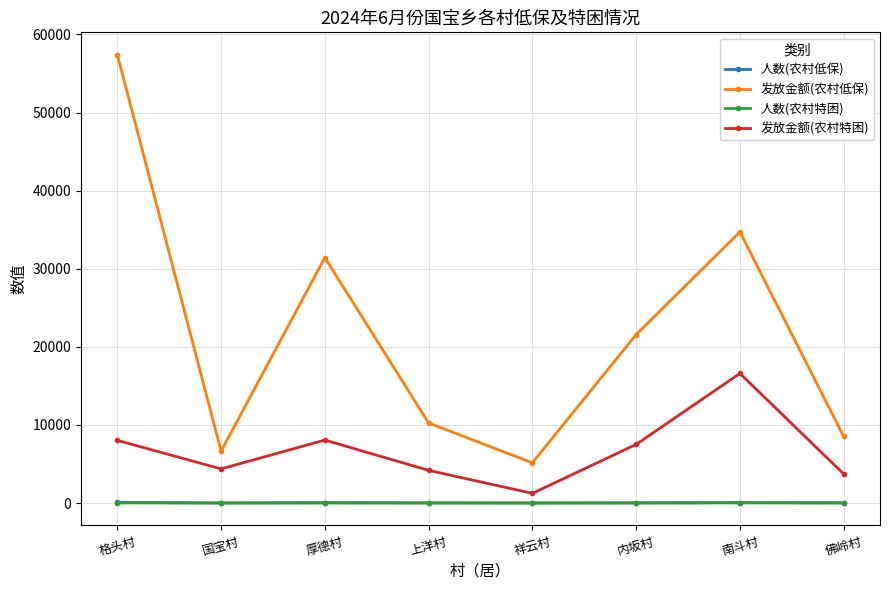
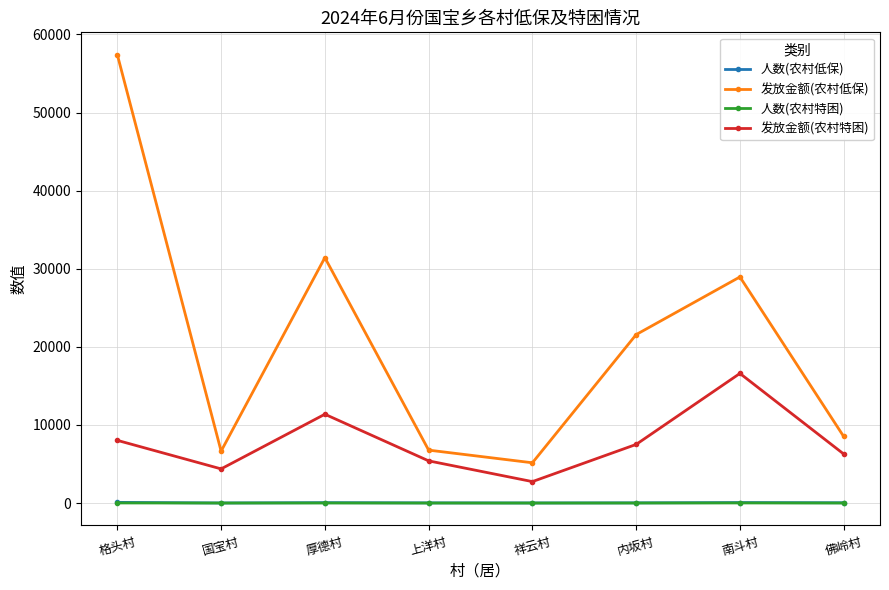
发放金额(农村特困), 厚德村: 8000 -> 11000
发放金额(农村低保), 上洋村: 10000 -> 7000
发放金额(农村特困), 上洋村: 4000 -> 5000
发放金额(农村特困), 祥云村: 1000 -> 3000
发放金额(农村低保), 南斗村: 35000 -> 29000
发放金额(农村特困), 佛岭村: 4000 -> 6000
